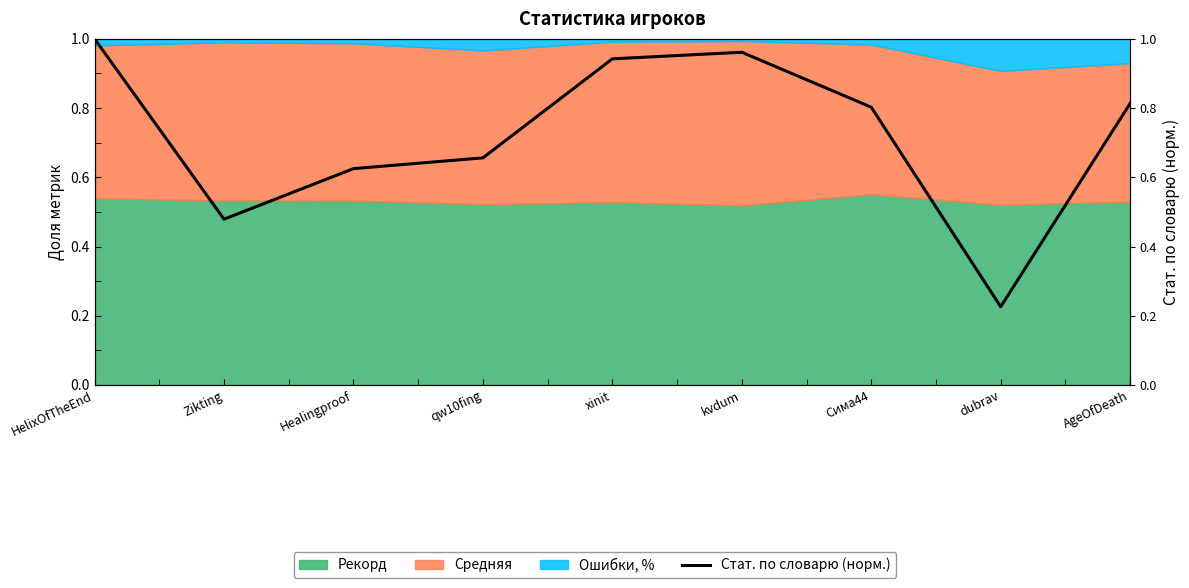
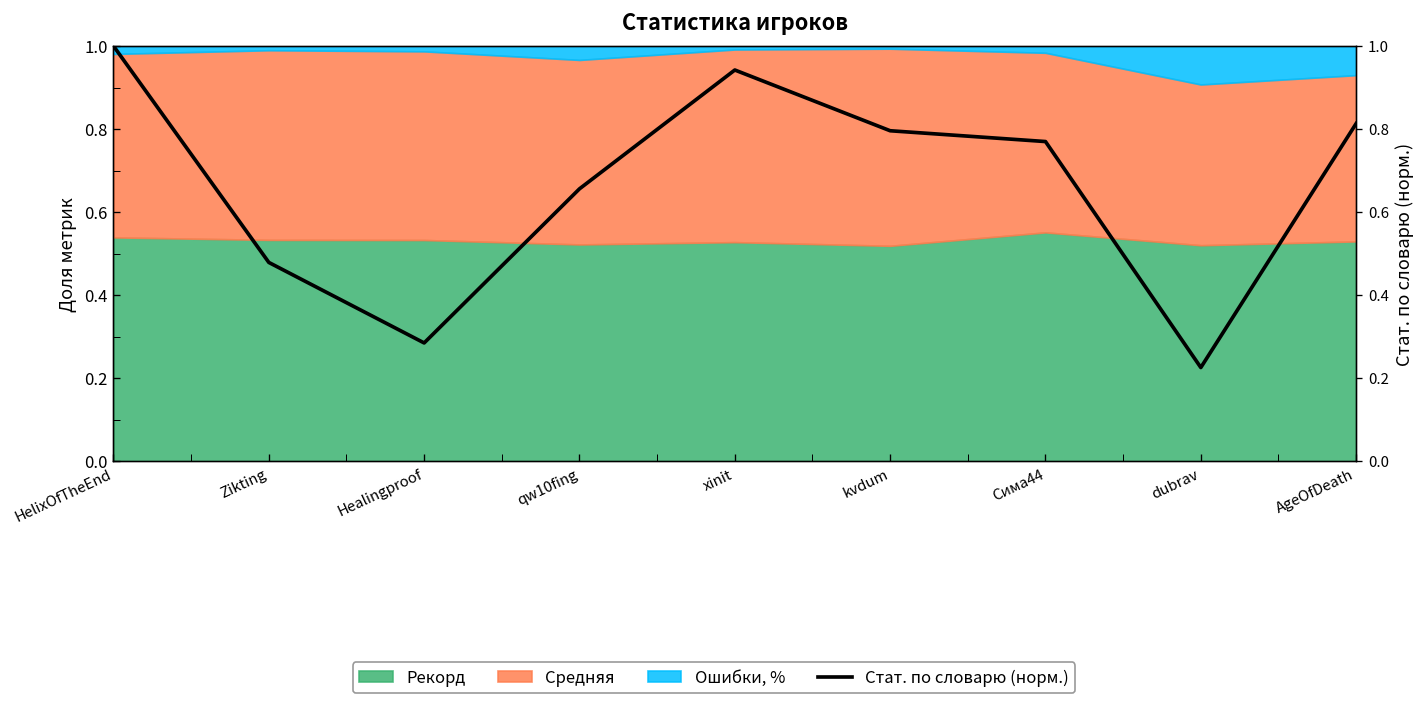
Стат. по словарю (норм.), Healingproof: 0.62 -> 0.29
Стат. по словарю (норм.), kvdum: 0.96 -> 0.80
Стат. по словарю (норм.), Сима44: 0.80 -> 0.77
